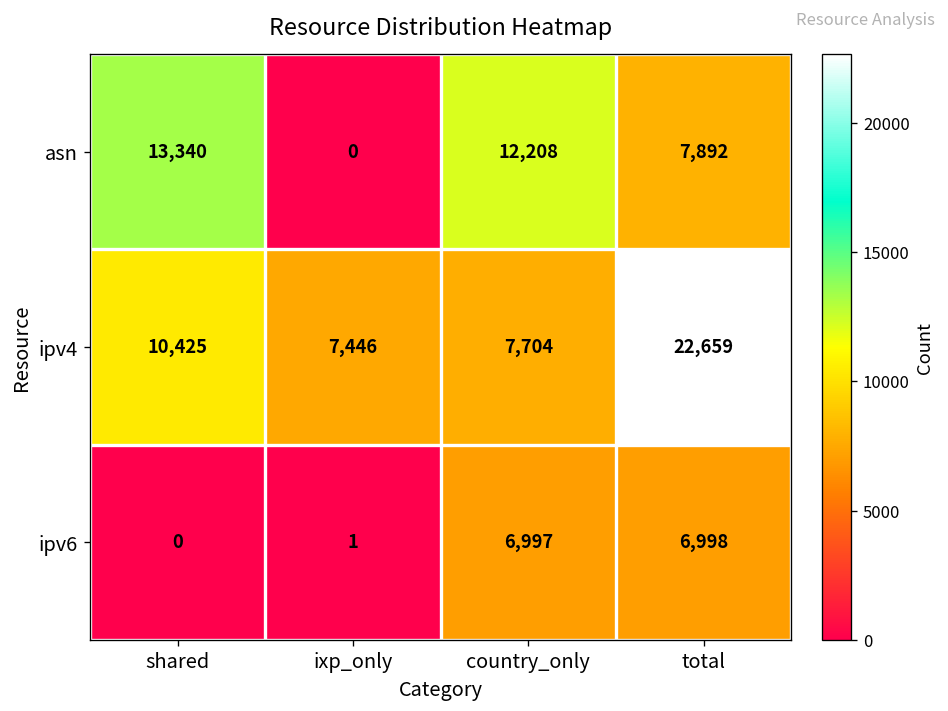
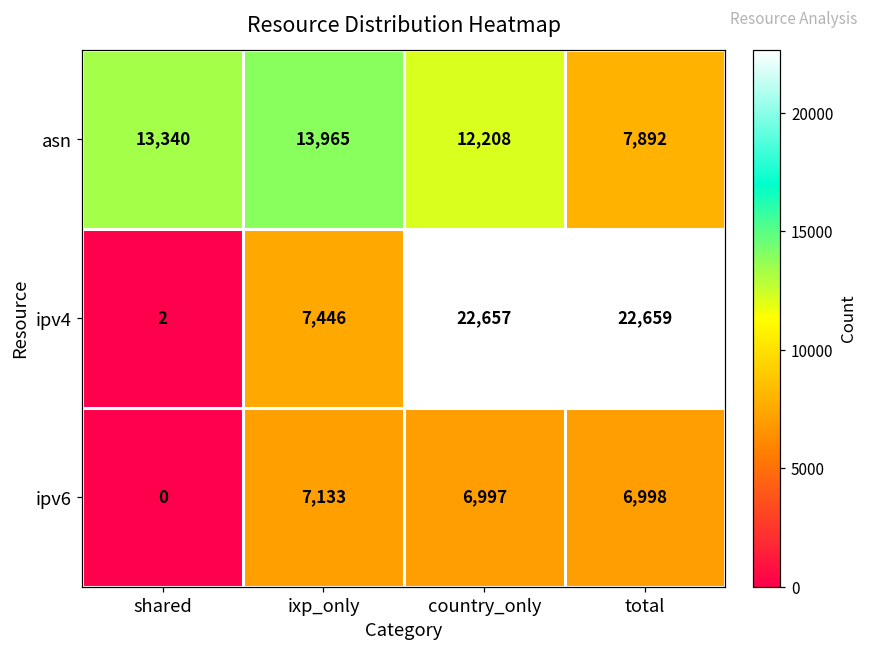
asn, ixp_only: 0 -> 13,965
ipv4, shared: 10,425 -> 2
ipv4, country_only: 7,704 -> 22,657
ipv6, ixp_only: 1 -> 7,133
